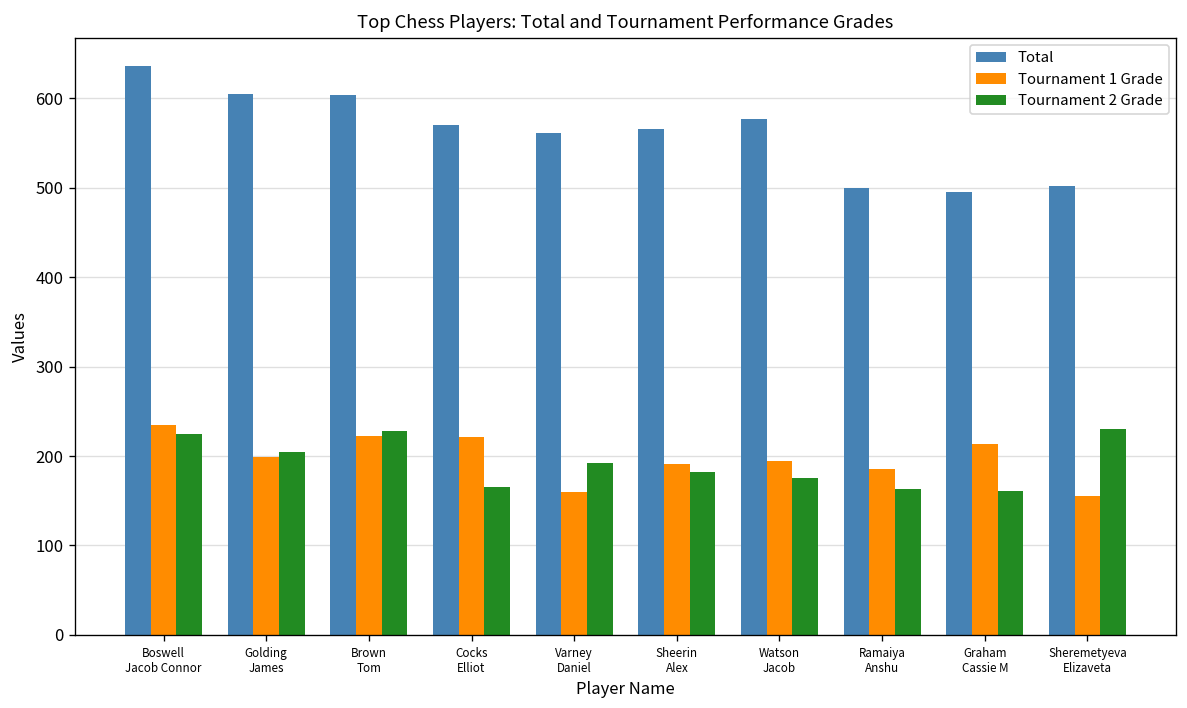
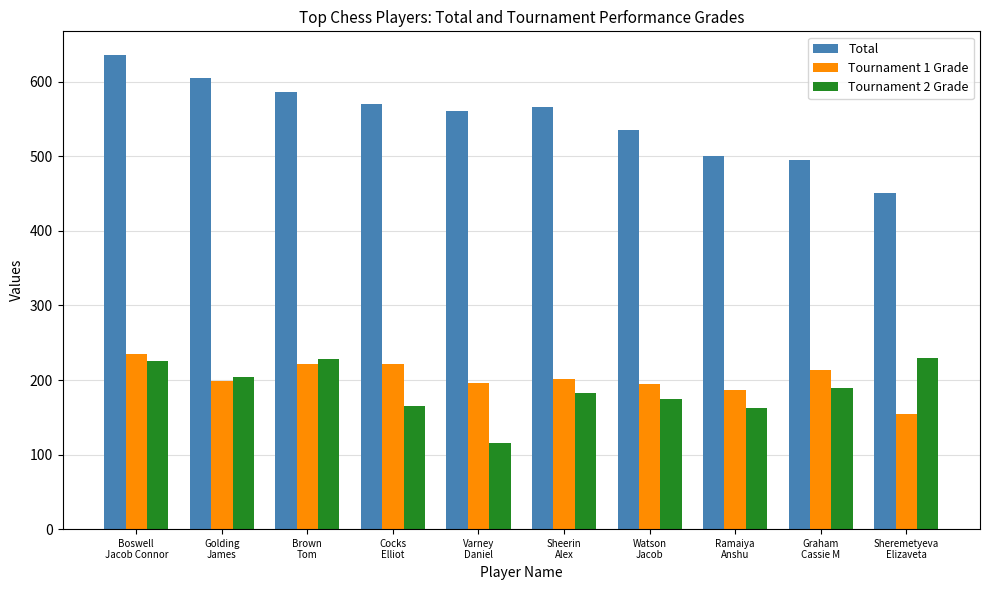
Total, Brown Tom: 600 -> 590
Tournament 1 Grade, Varney Daniel: 160 -> 200
Tournament 2 Grade, Varney Daniel: 190 -> 120
Tournament 1 Grade, Sheerin Alex: 190 -> 200
Total, Watson Jacob: 580 -> 540
Tournament 2 Grade, Graham Cassie M: 160 -> 190
Total, Sheremetyeva Elizaveta: 500 -> 450
